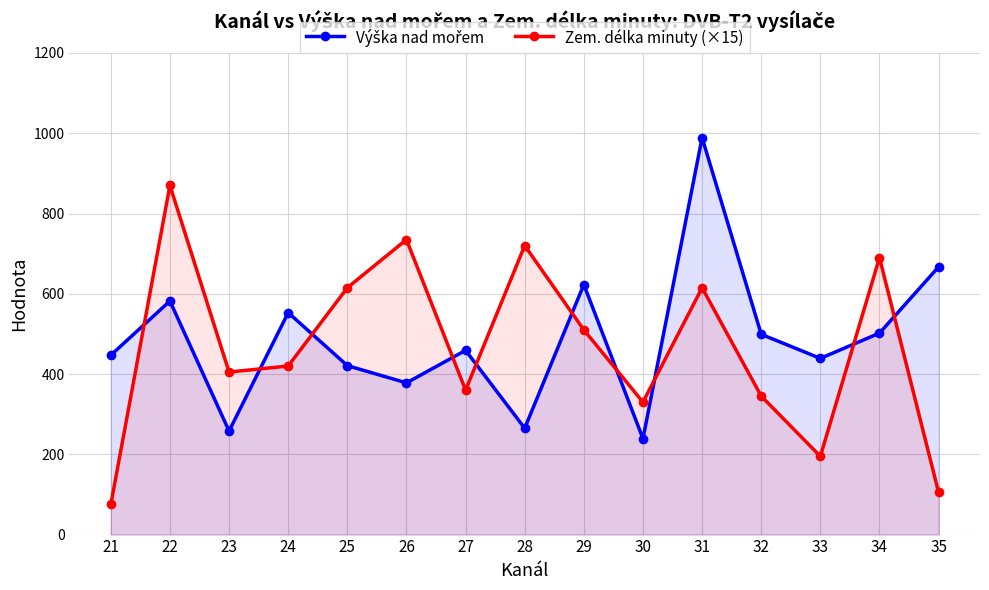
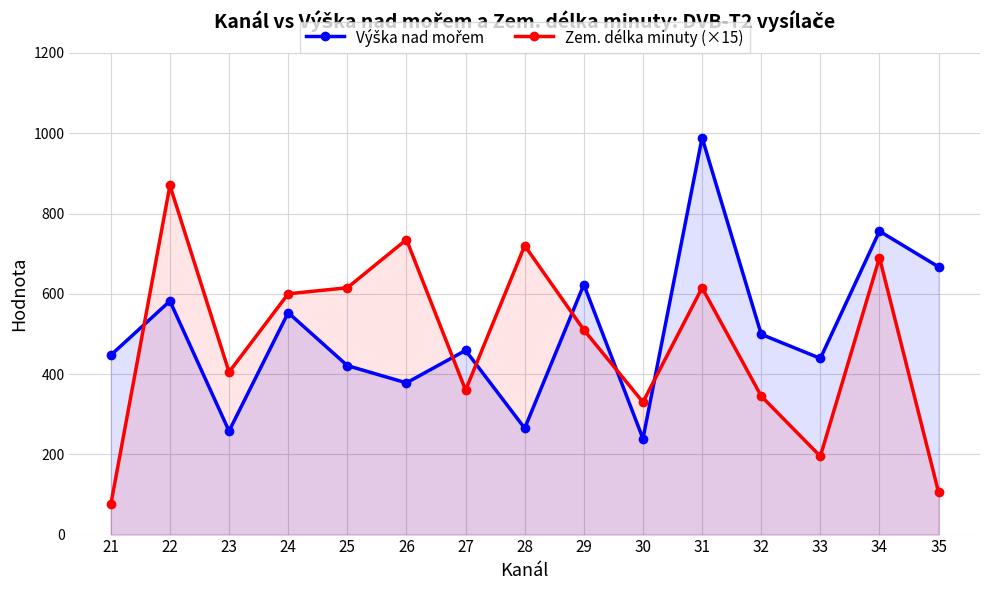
Zem. délka minuty (×15), 24: 420 -> 600
Výška nad mořem, 34: 500 -> 760
